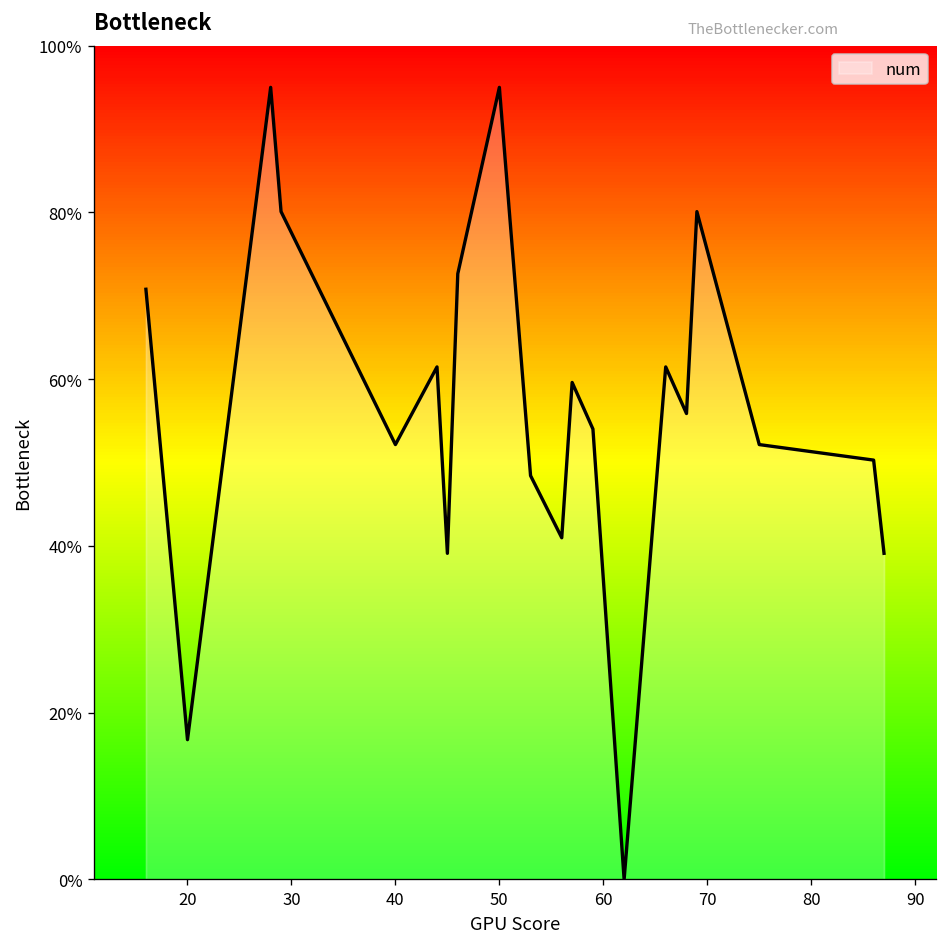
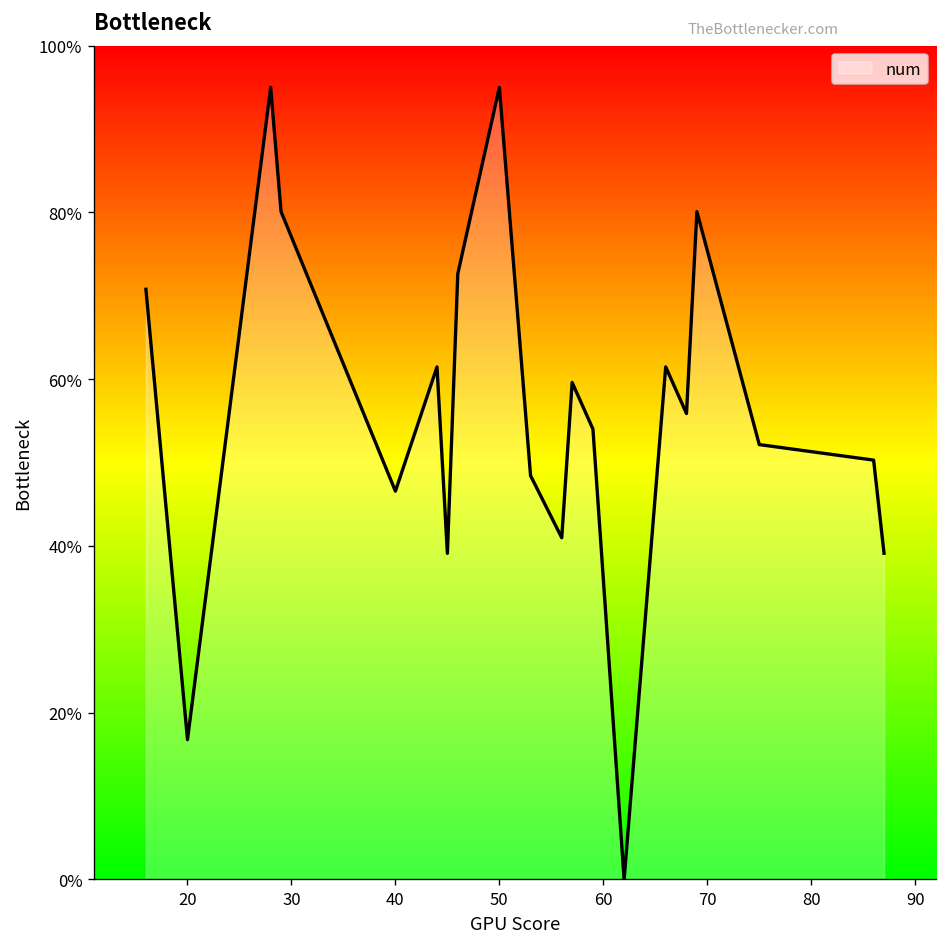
40: 52% -> 47%
